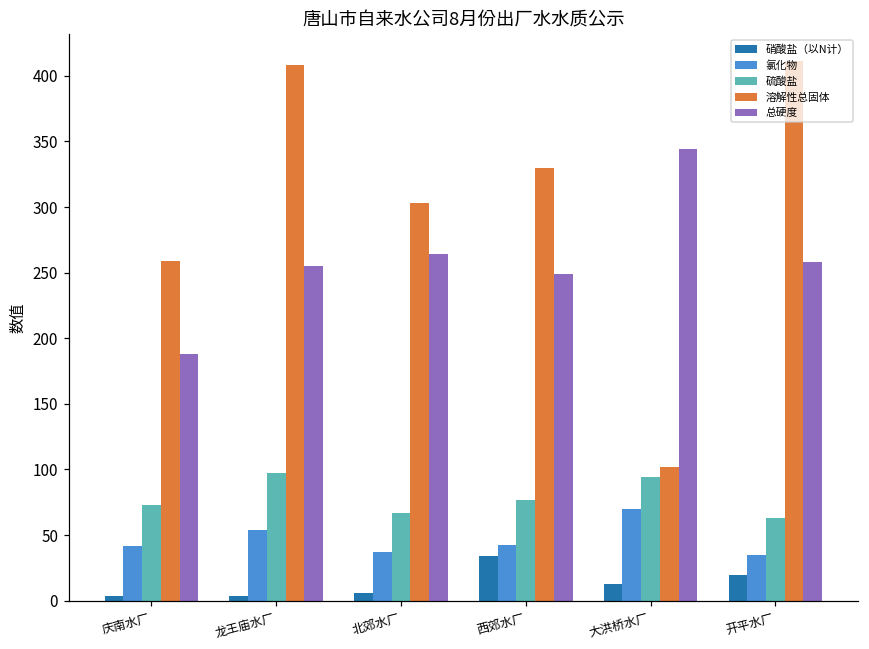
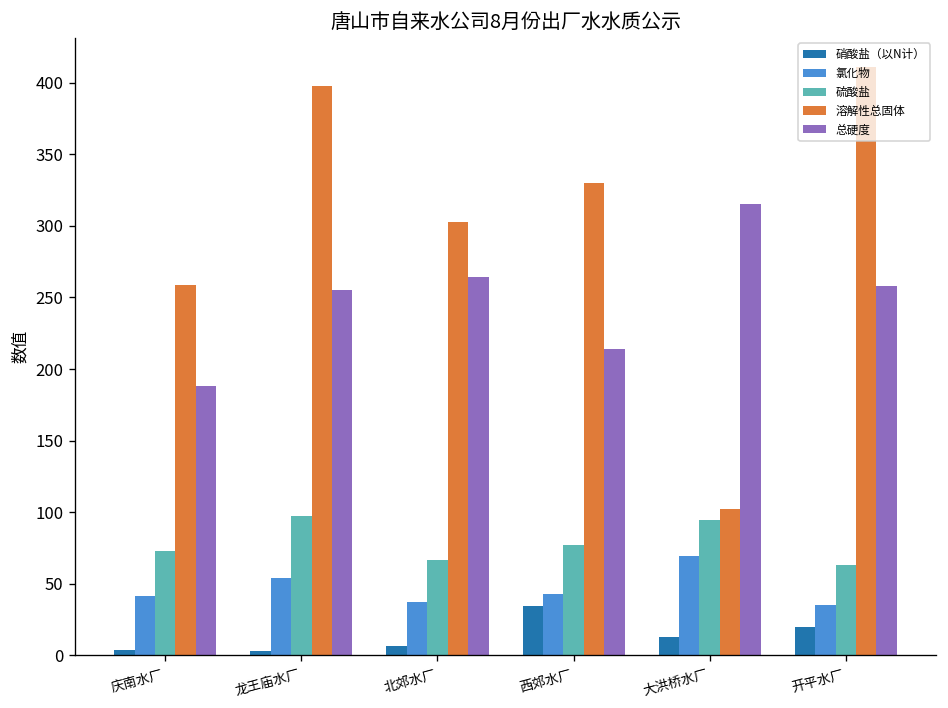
溶解性总固体, 龙王庙水厂: 408 -> 398
总硬度, 西郊水厂: 249 -> 214
总硬度, 大洪桥水厂: 344 -> 315
